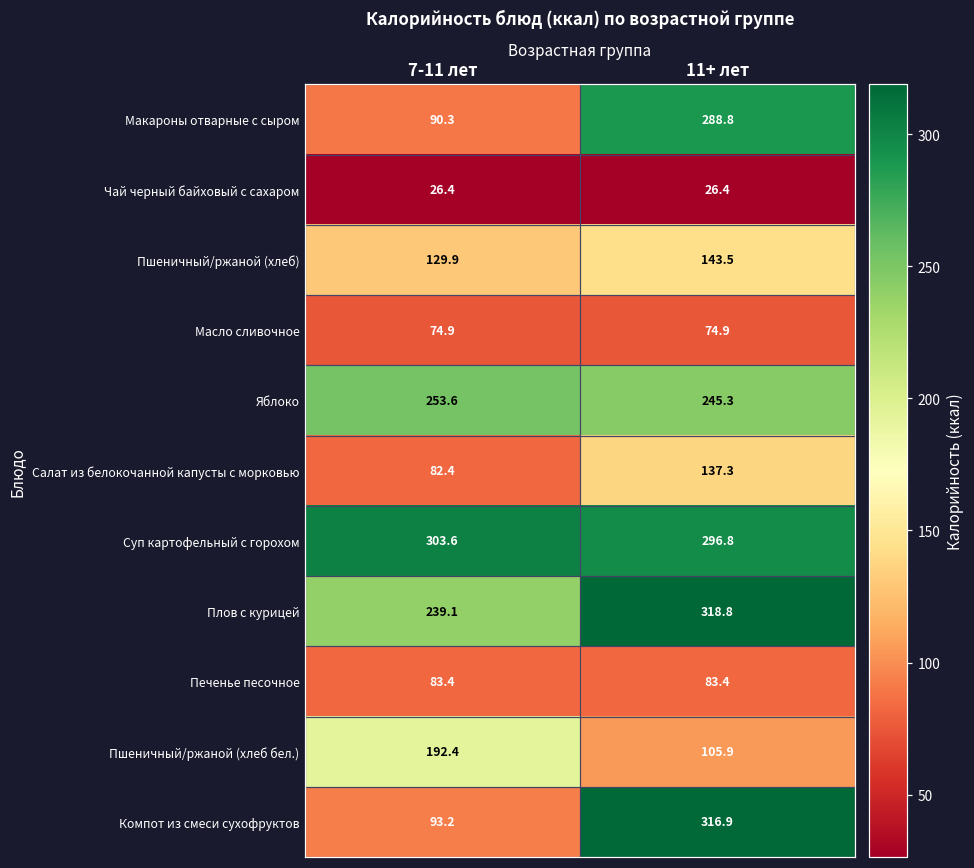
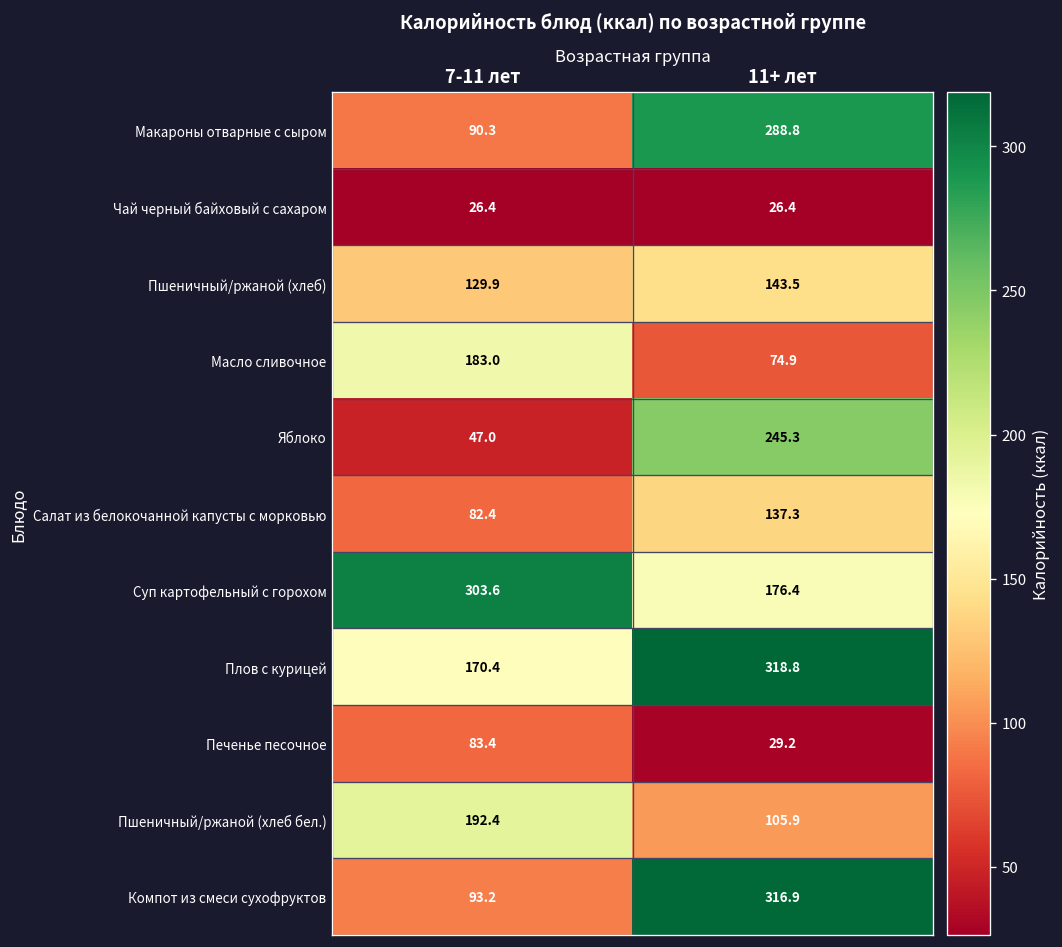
Масло сливочное, 7-11 лет: 74.9 -> 183.0
Яблоко, 7-11 лет: 253.6 -> 47.0
Суп картофельный с горохом, 11+ лет: 296.8 -> 176.4
Плов с курицей, 7-11 лет: 239.1 -> 170.4
Печенье песочное, 11+ лет: 83.4 -> 29.2
